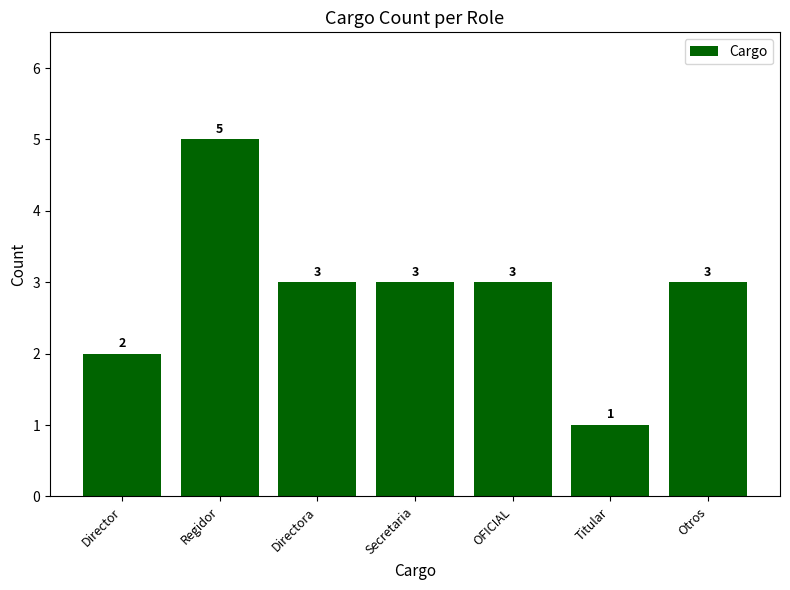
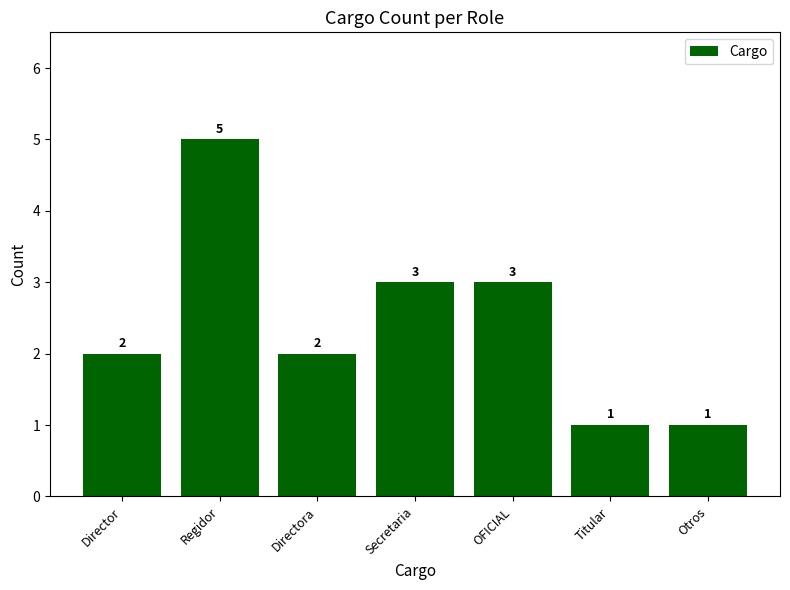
Directora: 3 -> 2
Otros: 3 -> 1
